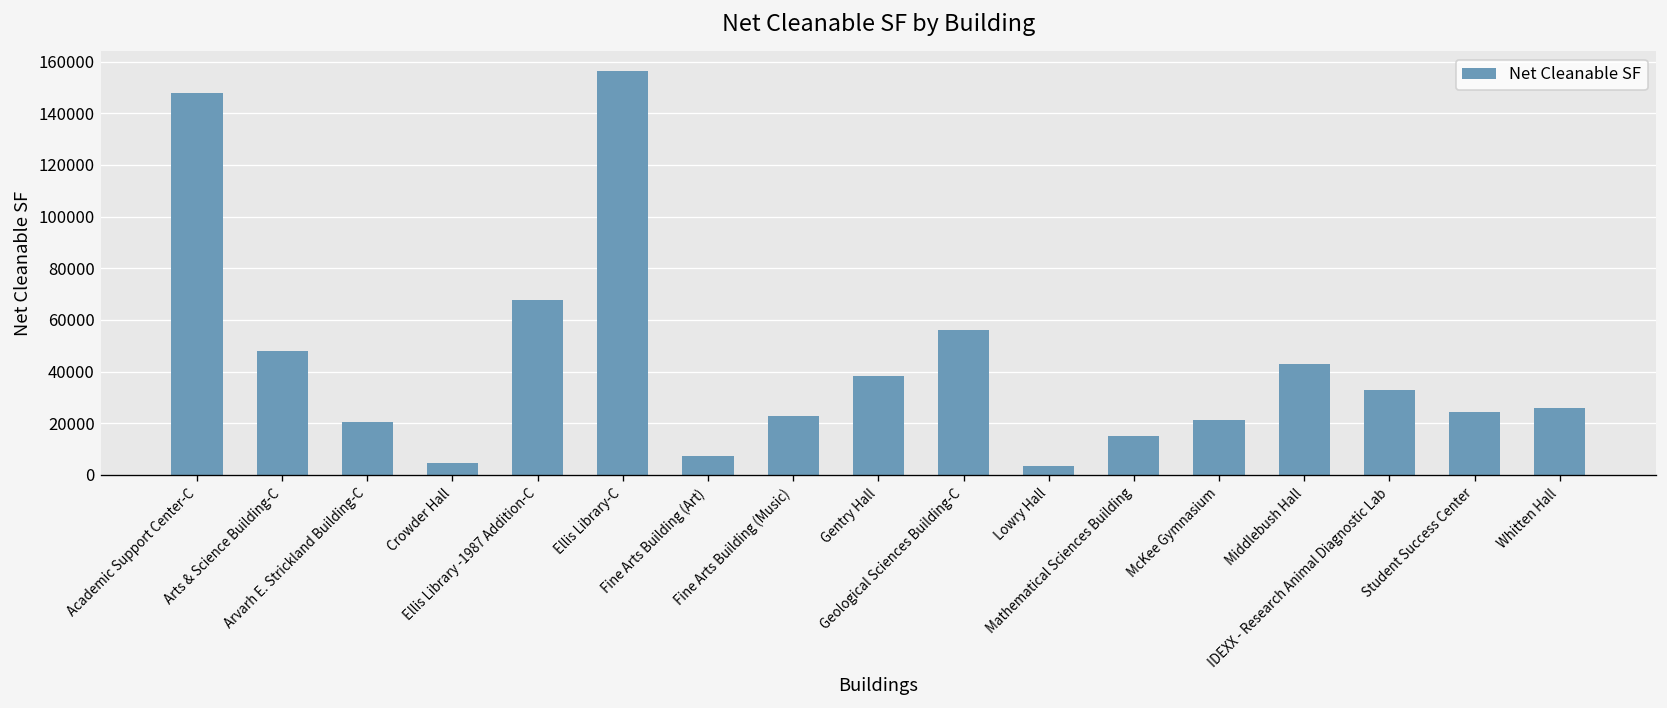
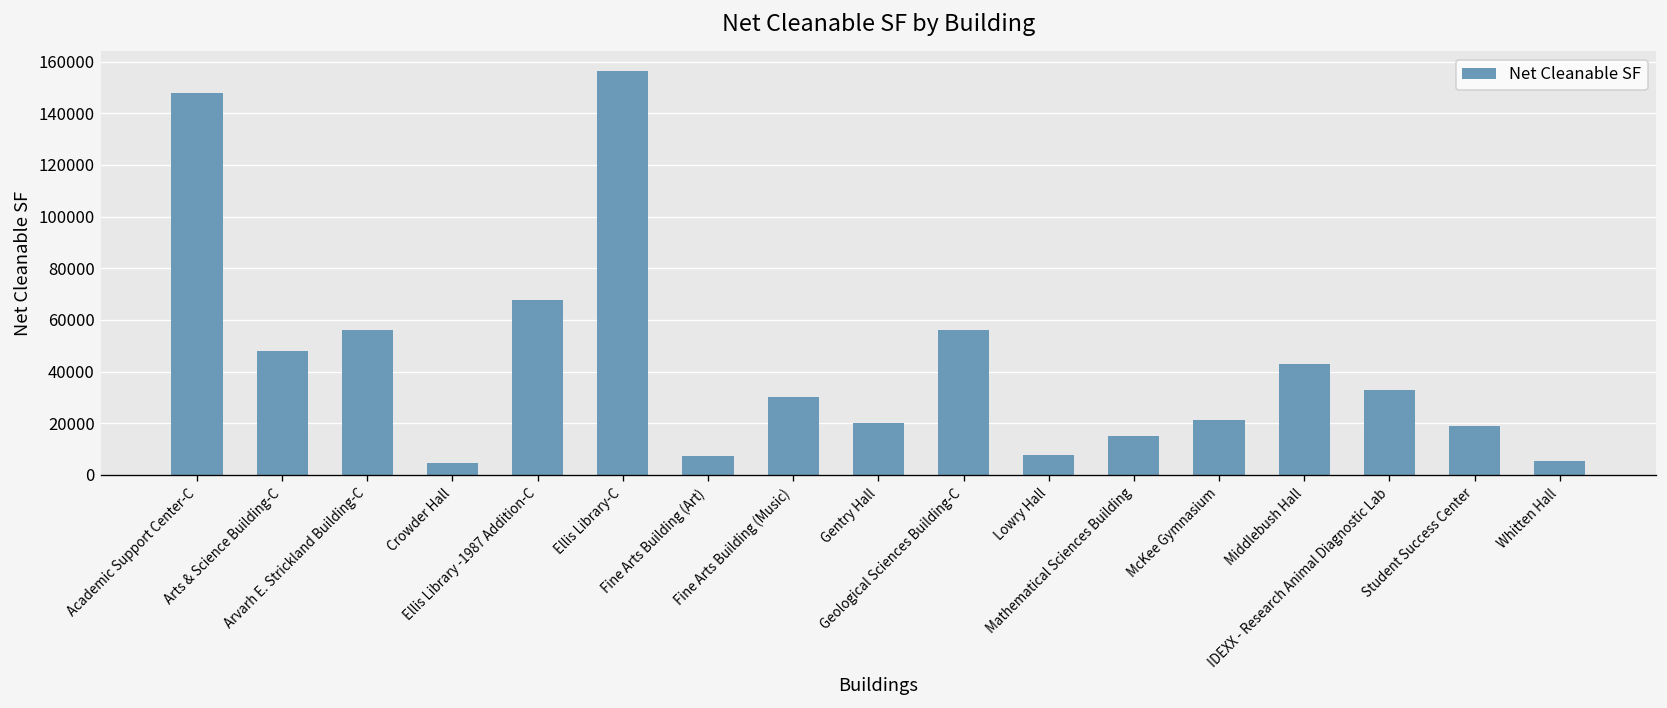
Arvarh E. Strickland Building-C: 20000 -> 56000
Fine Arts Building (Music): 23000 -> 30000
Gentry Hall: 38000 -> 20000
Lowry Hall: 4000 -> 8000
Student Success Center: 24000 -> 19000
Whitten Hall: 26000 -> 5000
